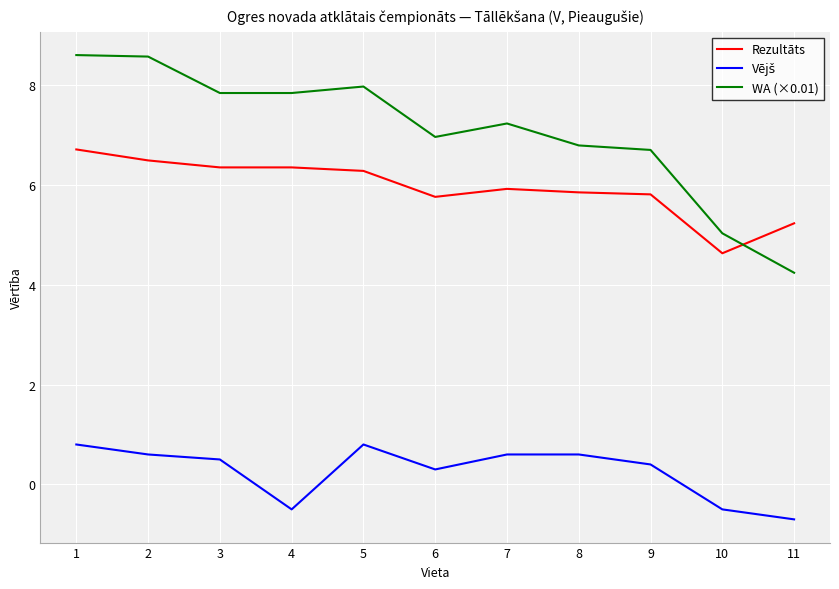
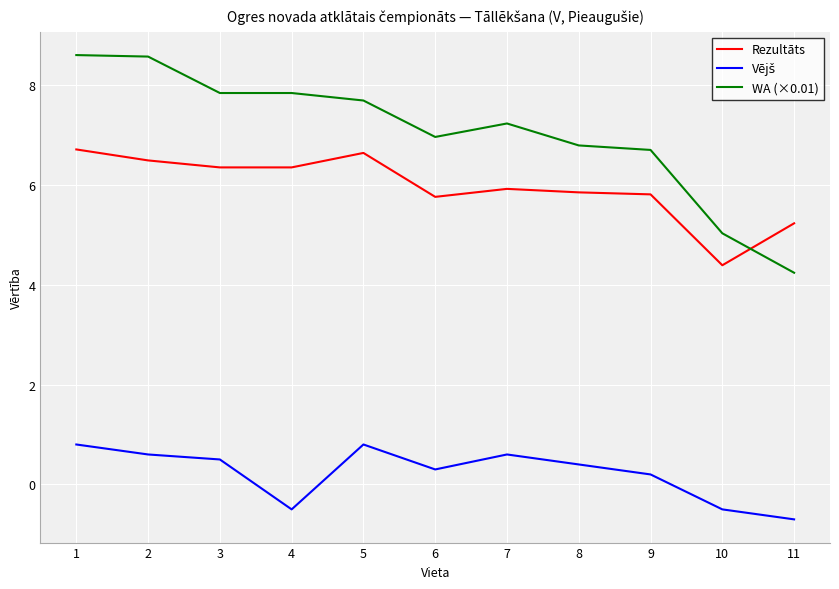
Rezultāts, 5: 6.3 -> 6.6
WA (×0.01), 5: 8.0 -> 7.7
Vējš, 8: 0.6 -> 0.4
Vējš, 9: 0.4 -> 0.2
Rezultāts, 10: 4.6 -> 4.4
